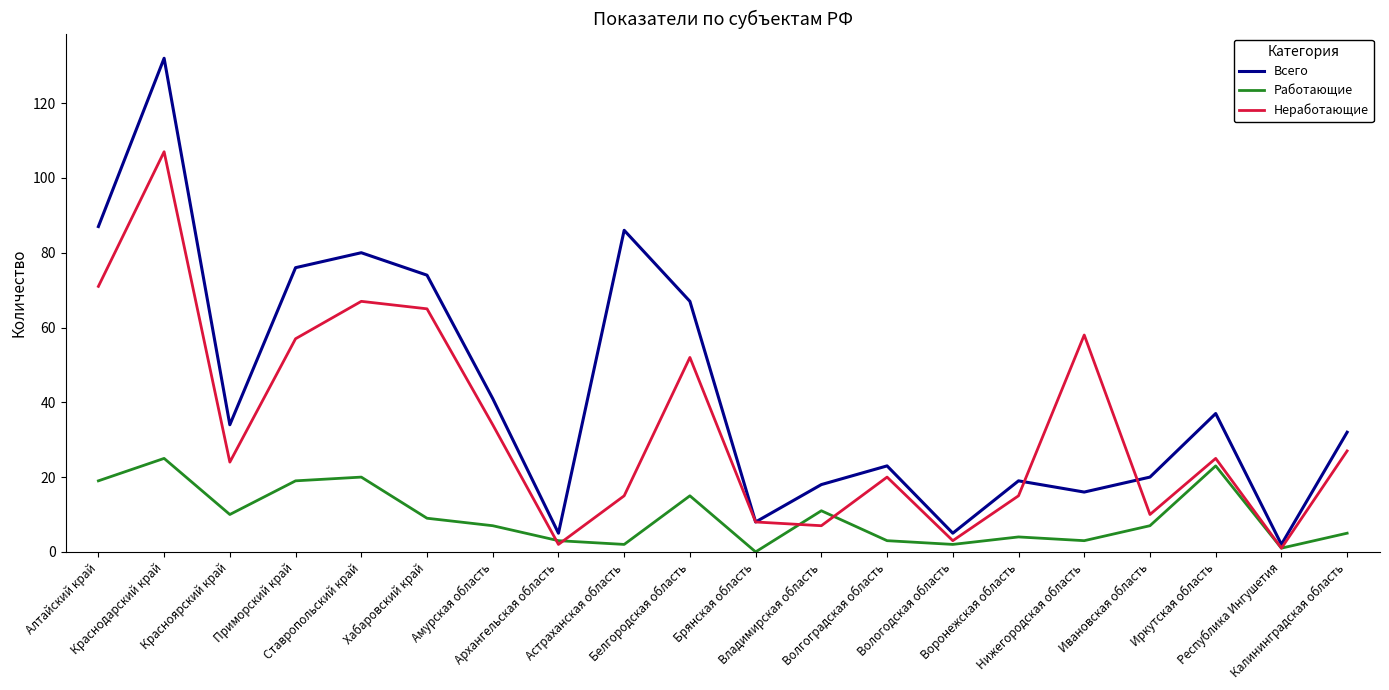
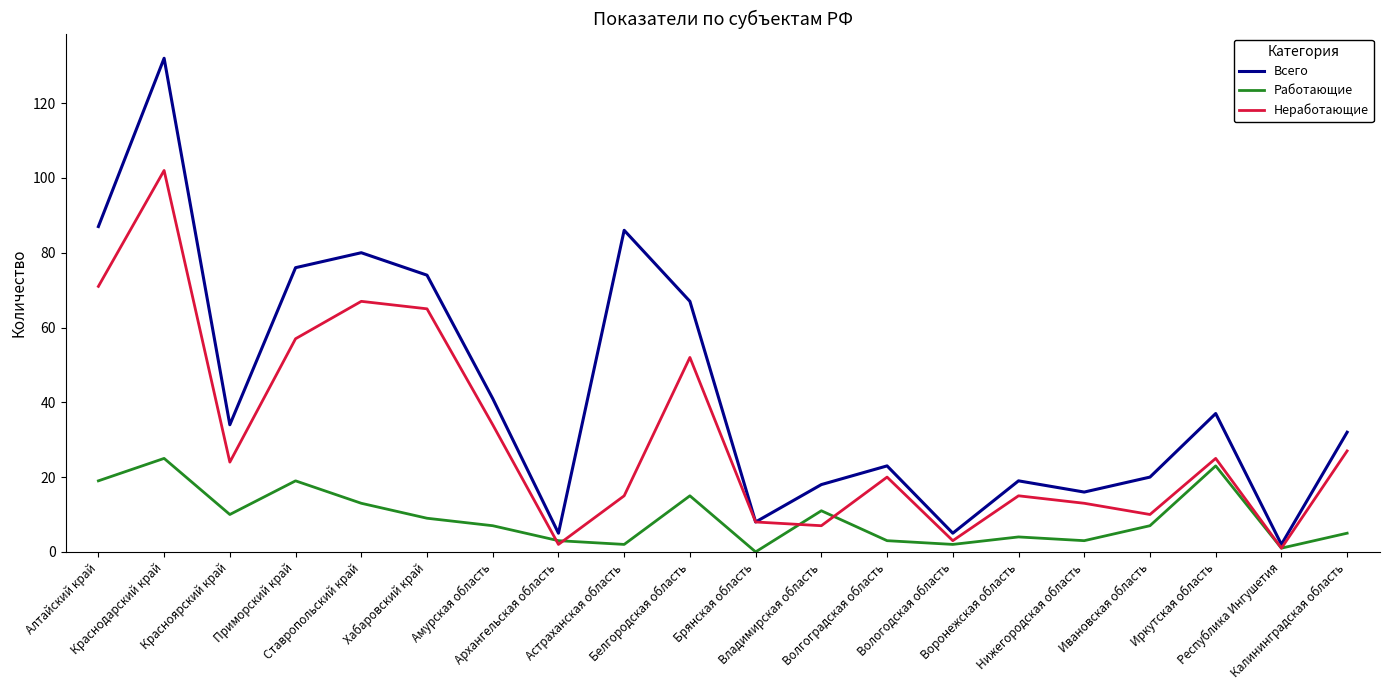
Неработающие, Краснодарский край: 107 -> 102
Работающие, Ставропольский край: 20 -> 13
Неработающие, Нижегородская область: 58 -> 13
